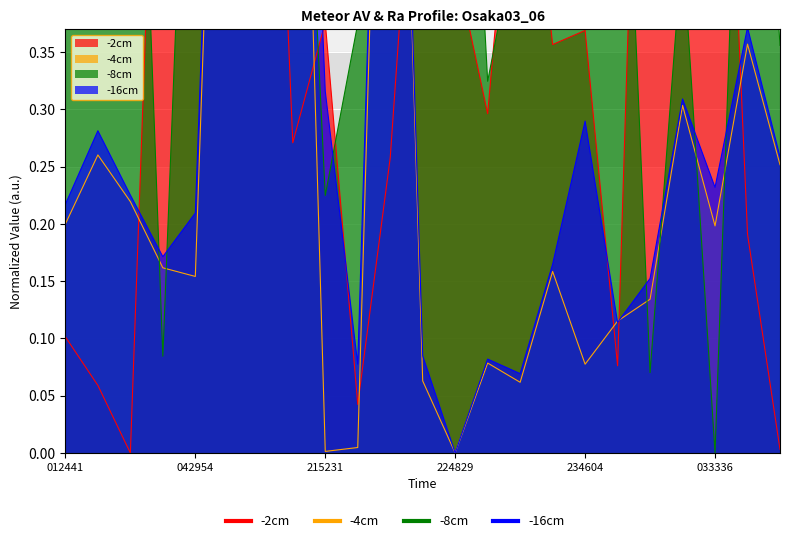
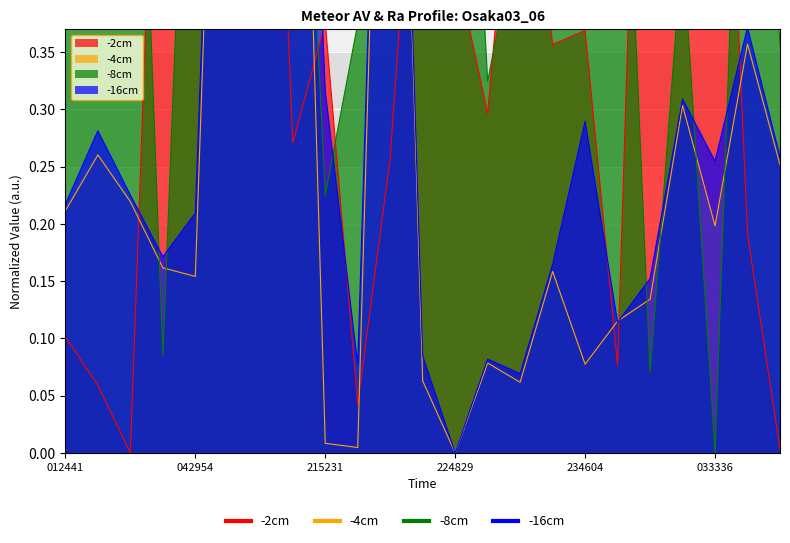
-4cm, 012441: 0.200 -> 0.211
-4cm, 215231: 0.001 -> 0.008
-16cm, 033336: 0.232 -> 0.255
